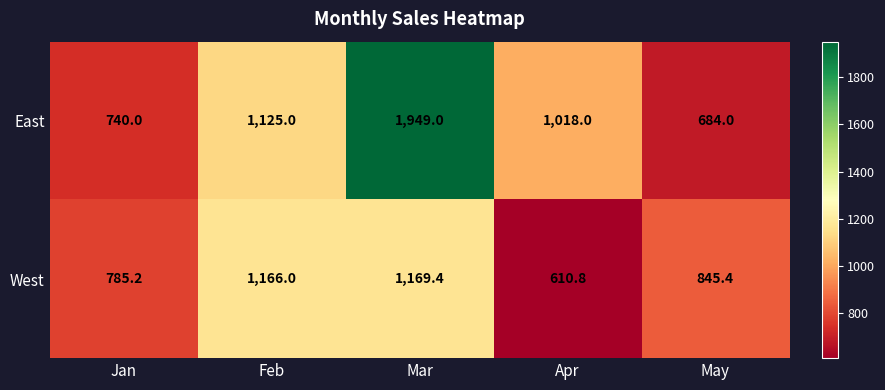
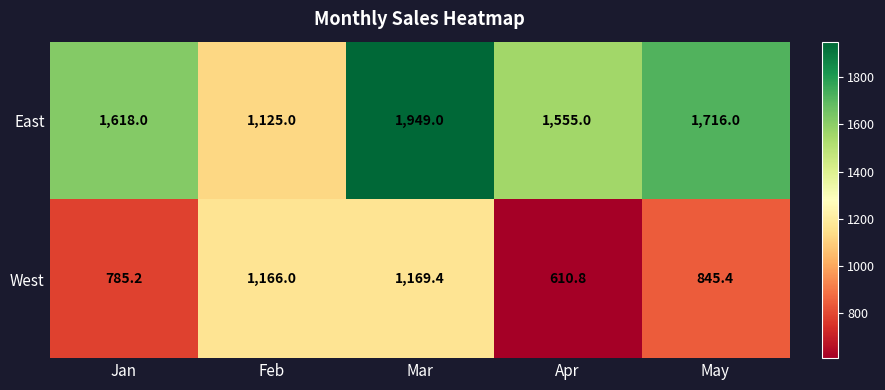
East, Jan: 740.0 -> 1,618.0
East, Apr: 1,018.0 -> 1,555.0
East, May: 684.0 -> 1,716.0
